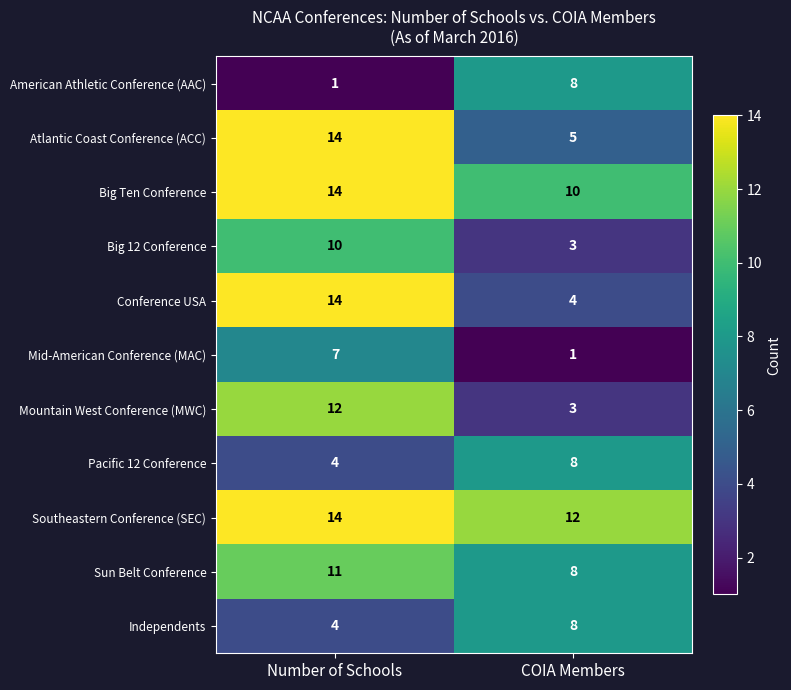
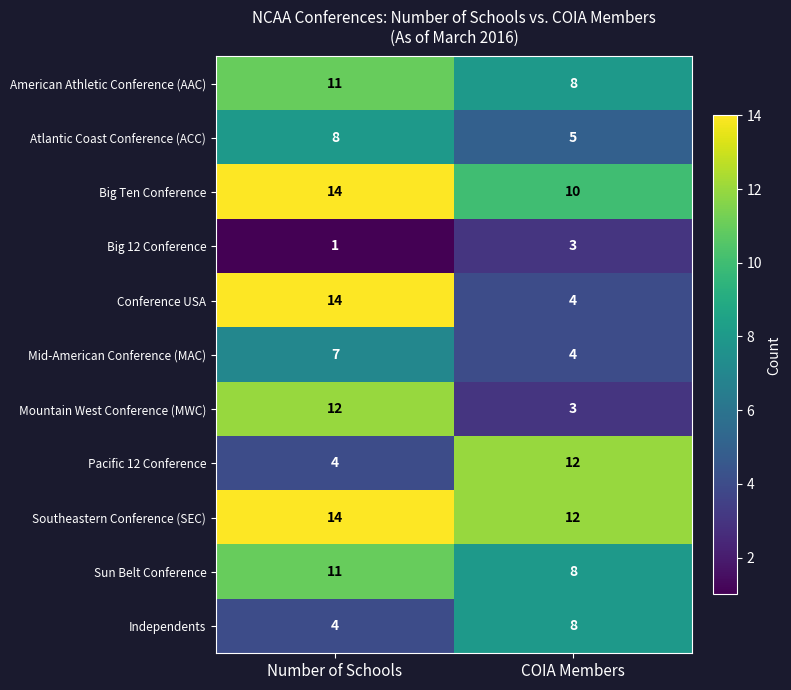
American Athletic Conference (AAC), Number of Schools: 1 -> 11
Atlantic Coast Conference (ACC), Number of Schools: 14 -> 8
Big 12 Conference, Number of Schools: 10 -> 1
Mid-American Conference (MAC), COIA Members: 1 -> 4
Pacific 12 Conference, COIA Members: 8 -> 12
